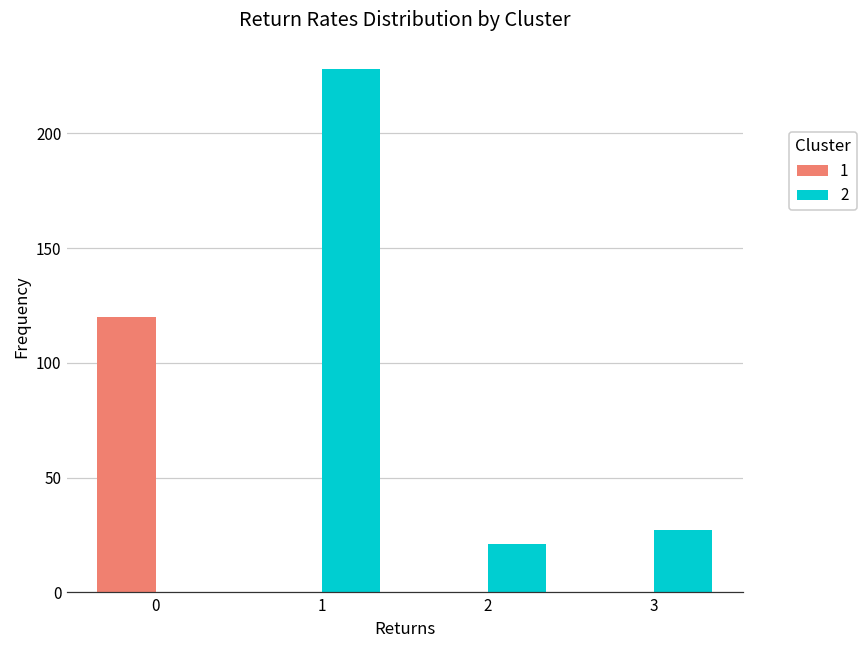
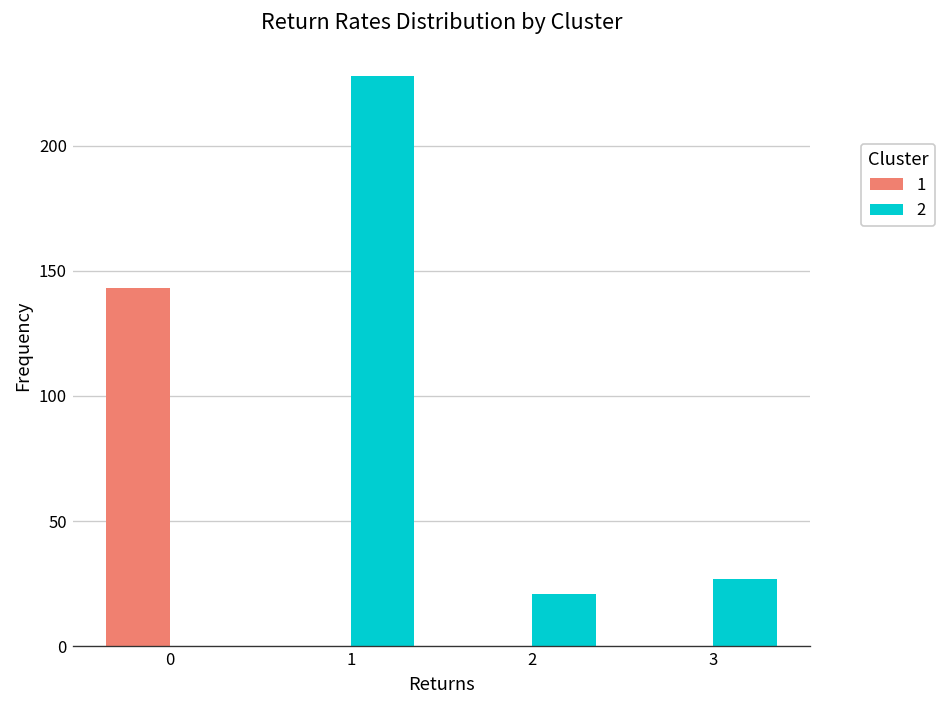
1, 0: 120 -> 143
